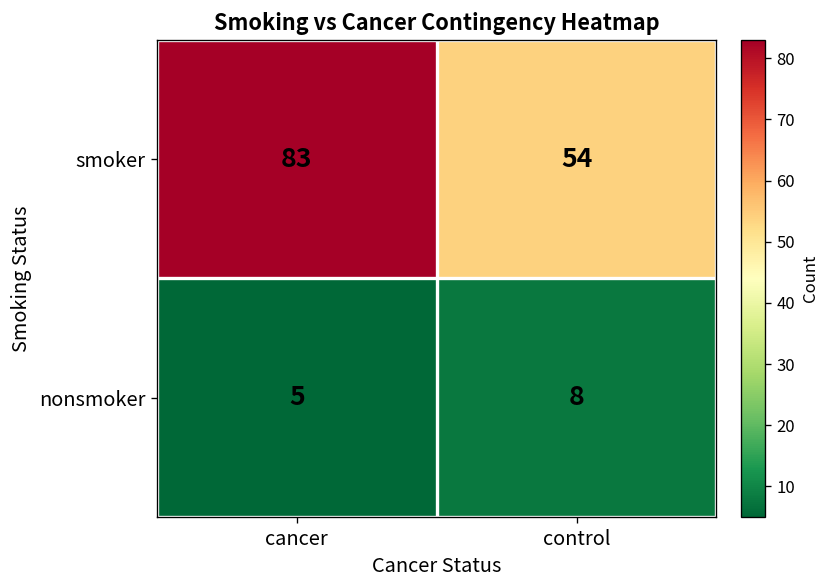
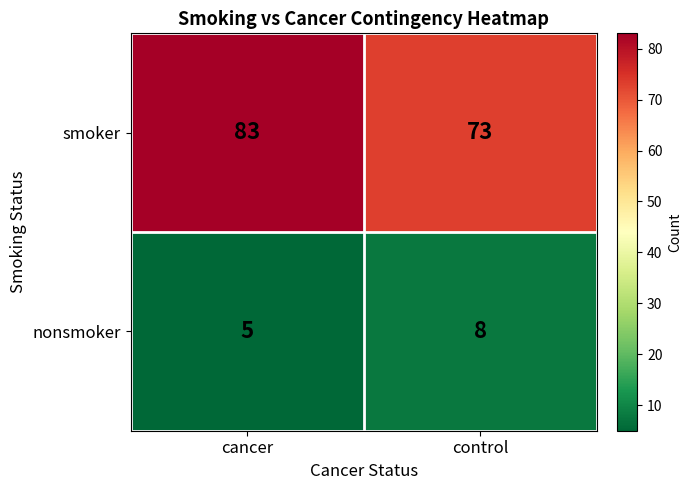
smoker, control: 54 -> 73
